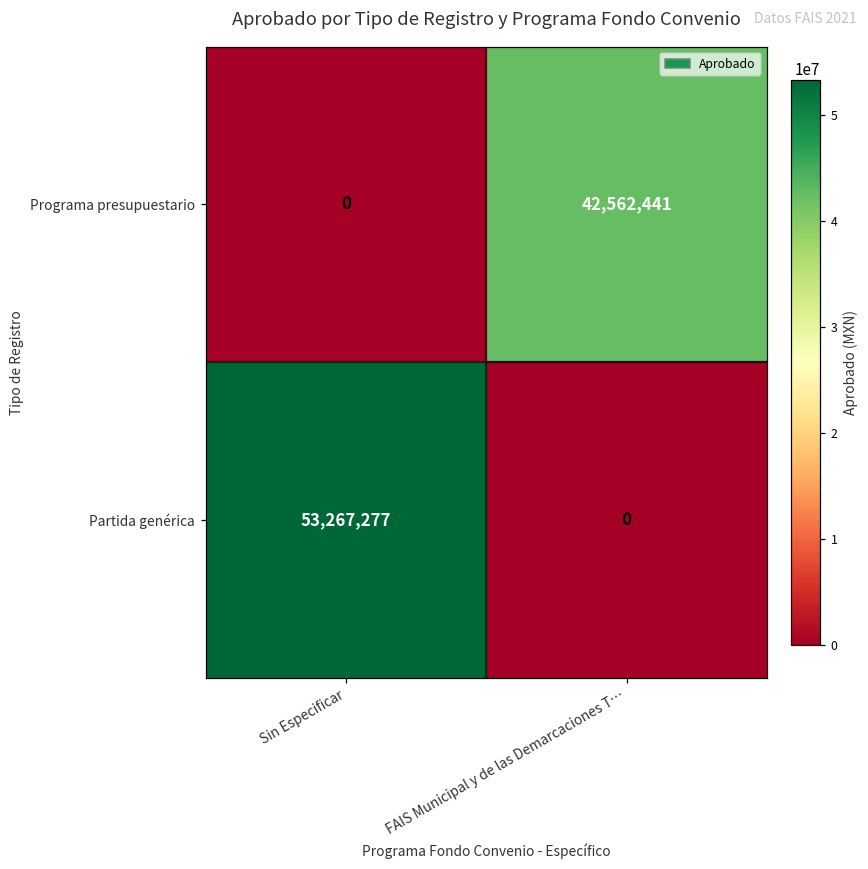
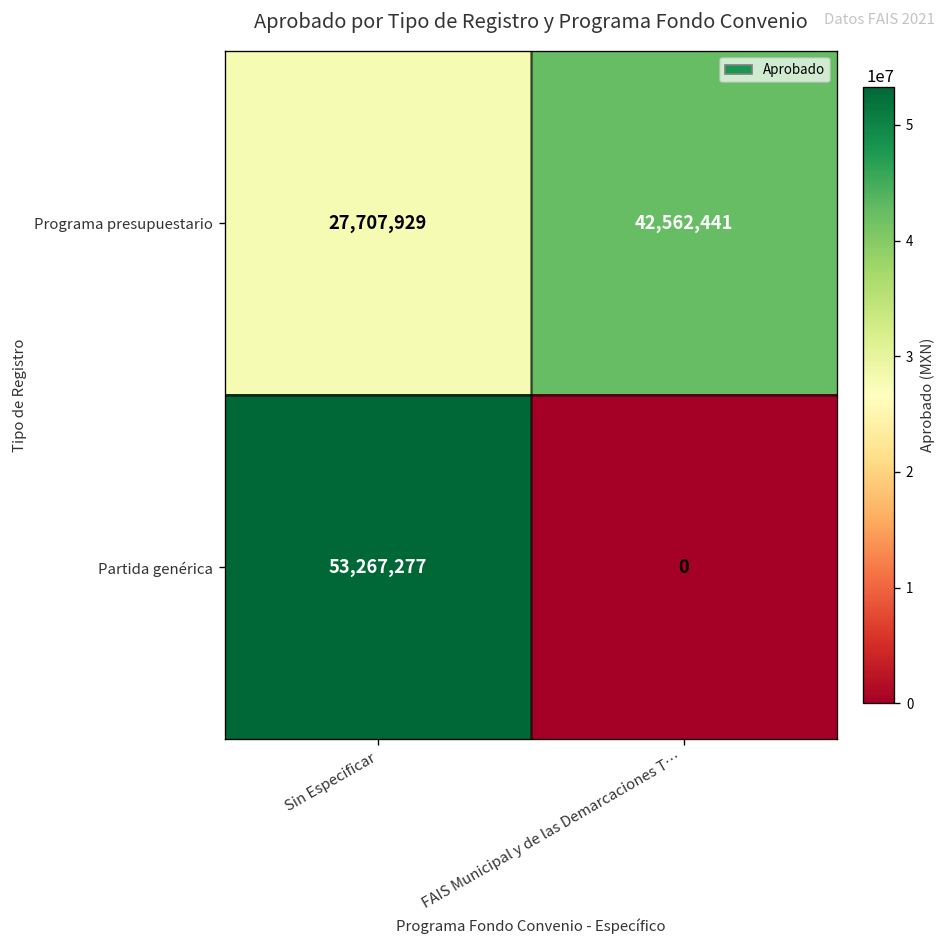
Programa presupuestario, Sin Especificar: 0 -> 27,707,929
